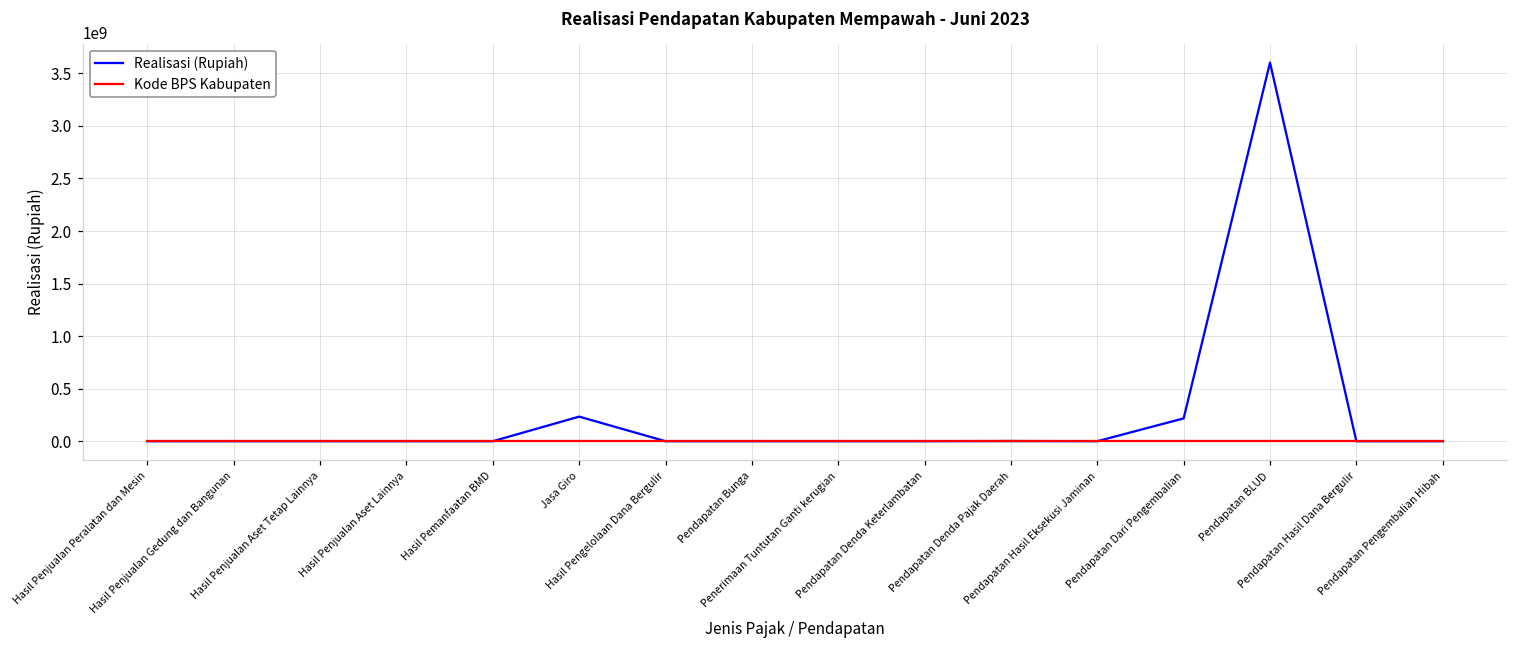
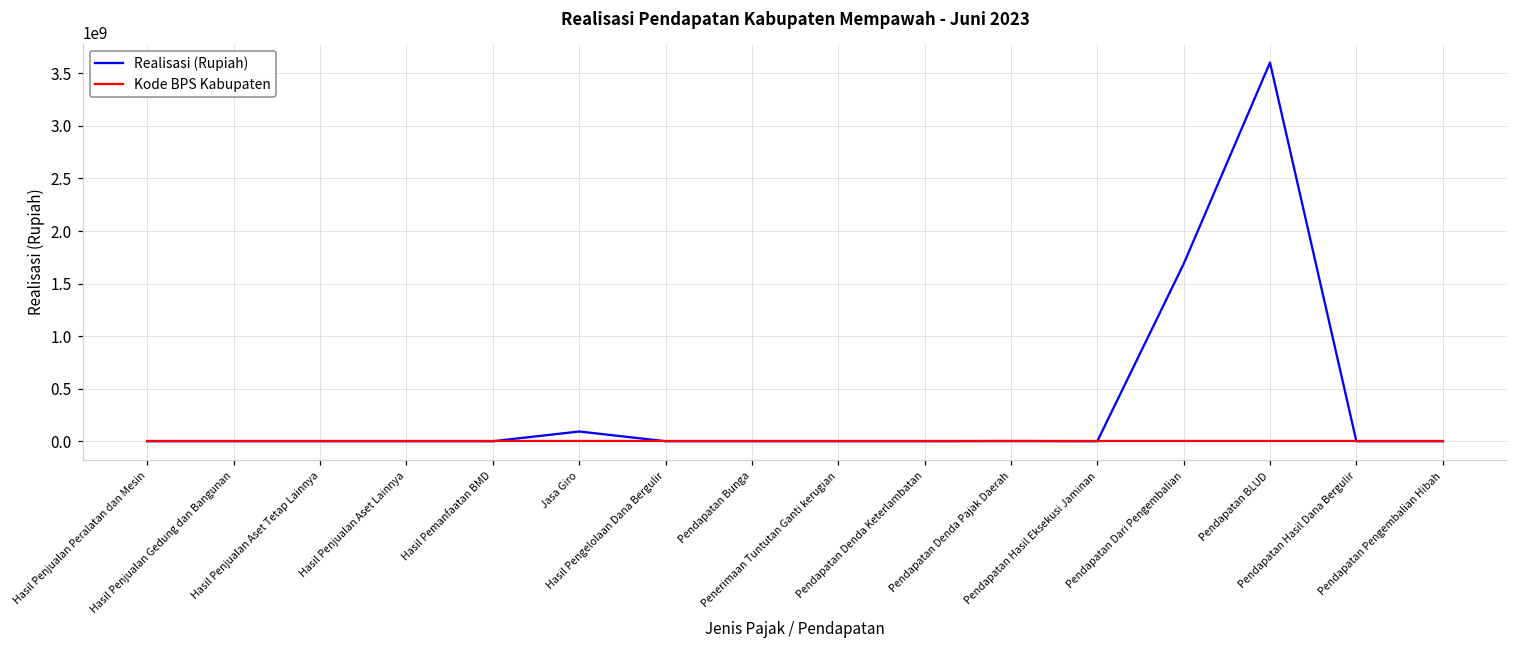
Realisasi (Rupiah), Jasa Giro: 200000000 -> 100000000
Realisasi (Rupiah), Pendapatan Dari Pengembalian: 200000000 -> 1700000000
